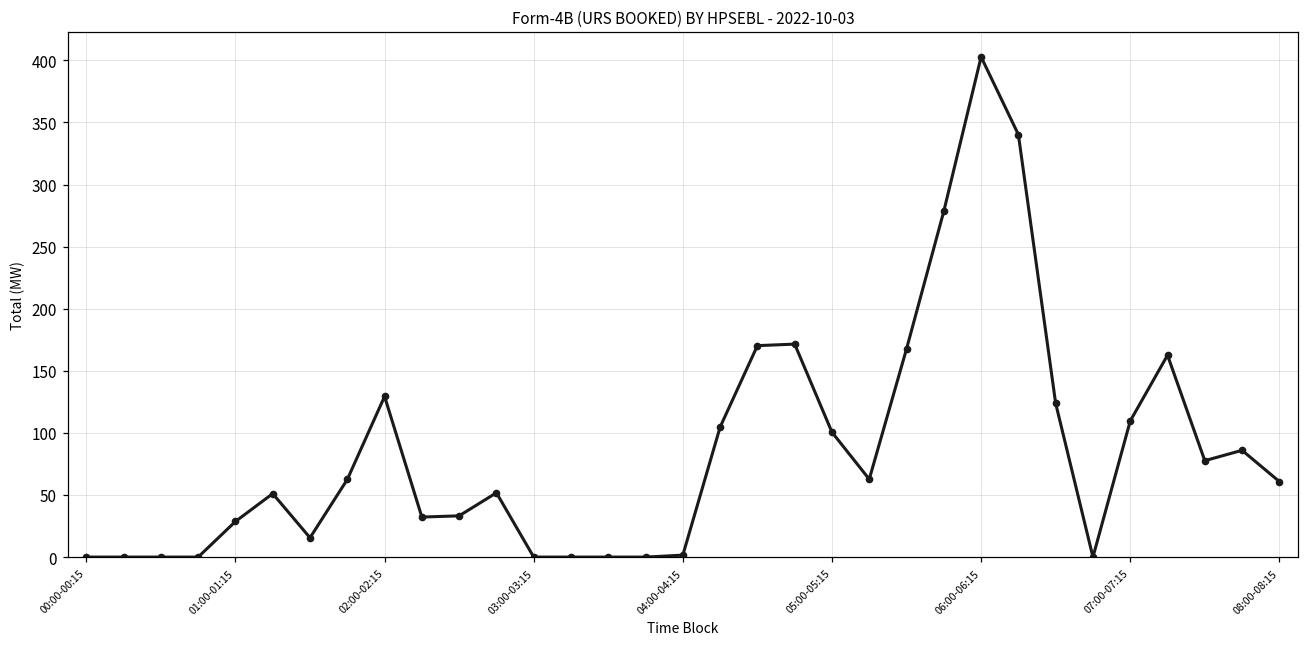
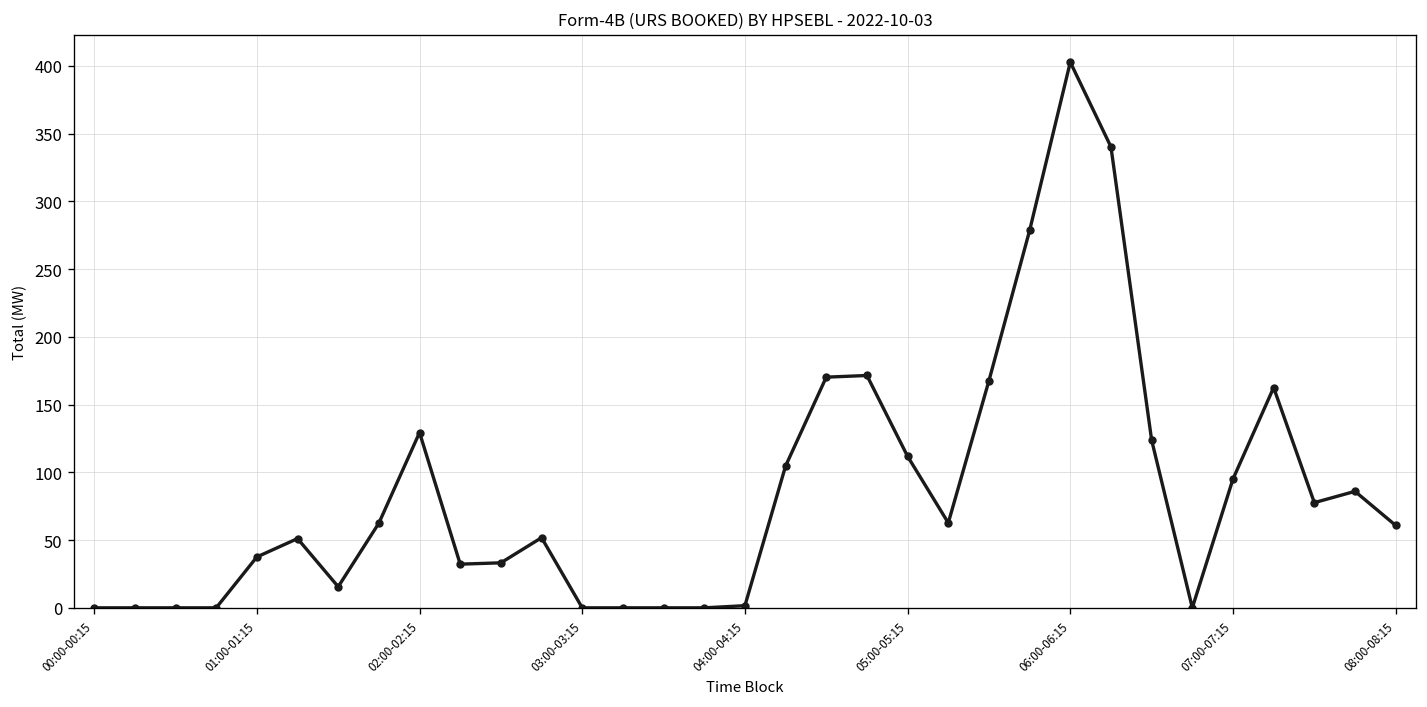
01:00-01:15: 29 -> 38
05:00-05:15: 101 -> 112
07:00-07:15: 110 -> 95
